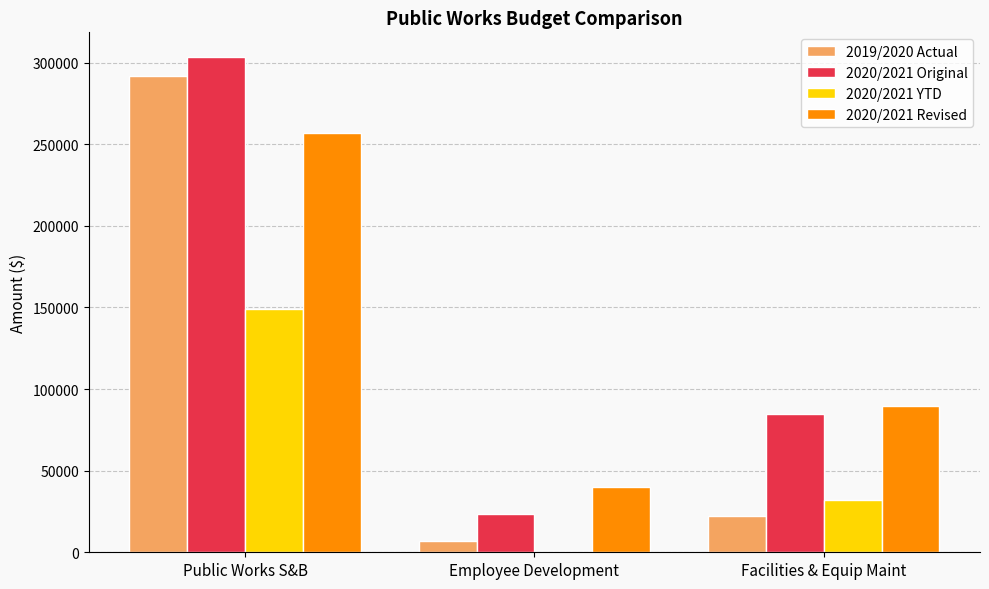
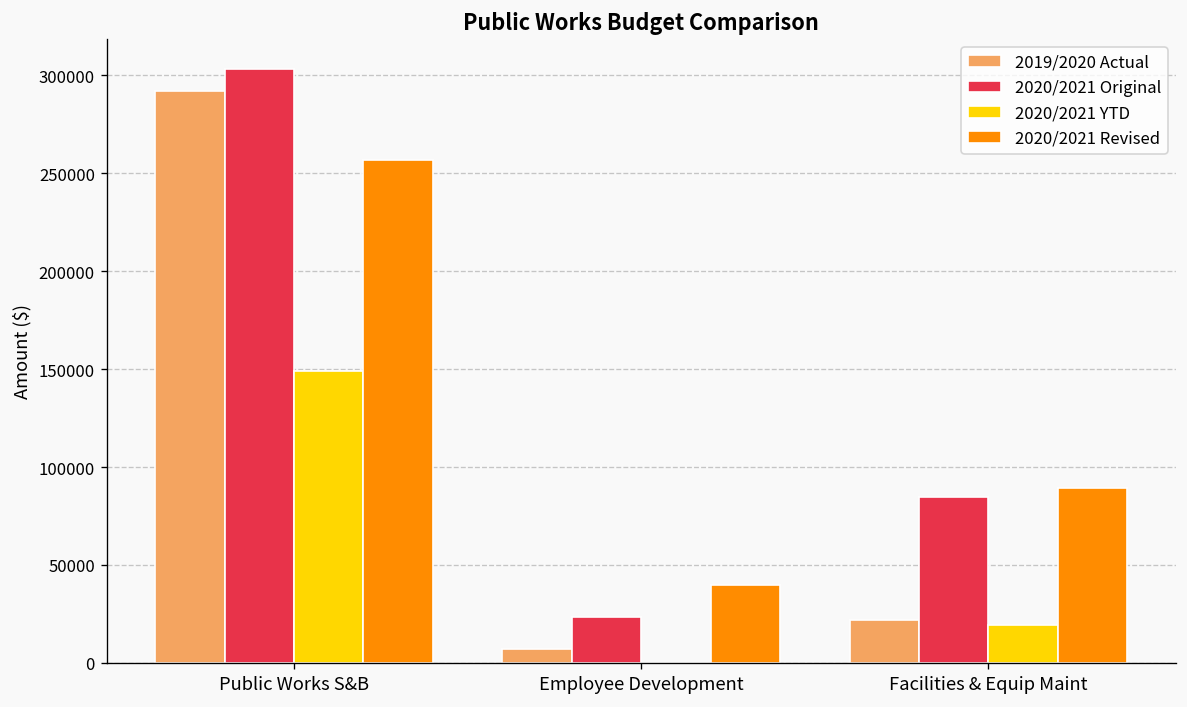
2020/2021 YTD, Facilities & Equip Maint: 32000 -> 19000
